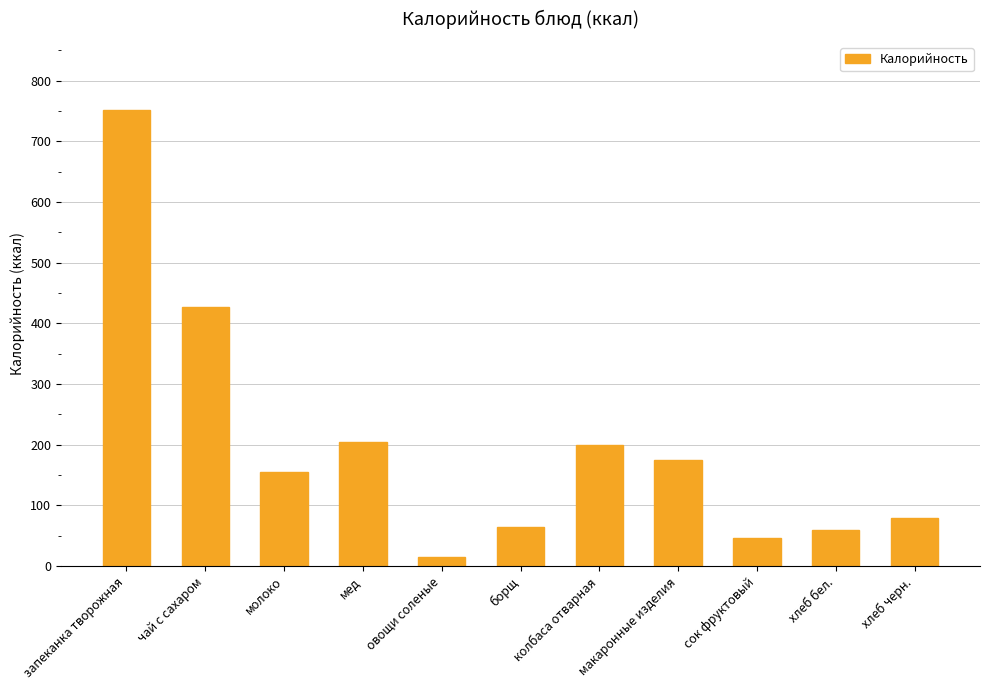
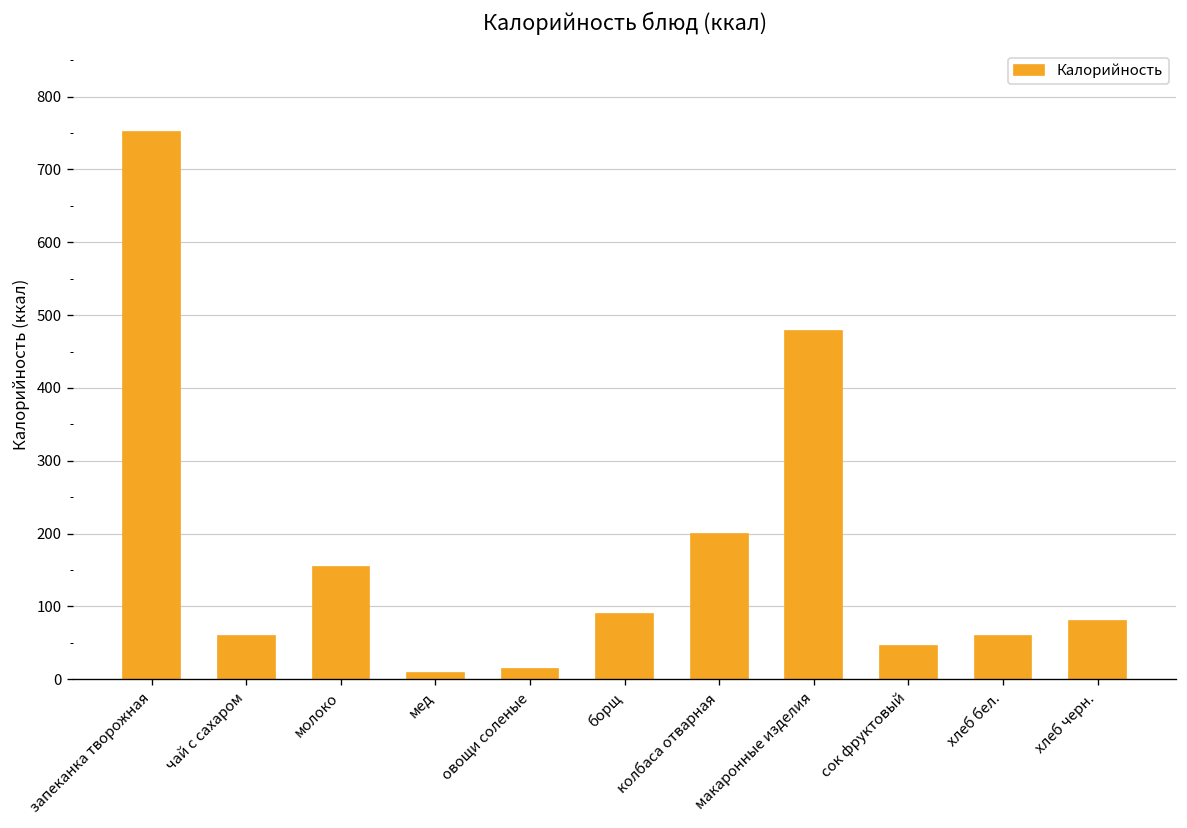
чай с сахаром: 430 -> 60
мед: 200 -> 10
борщ: 60 -> 90
макаронные изделия: 170 -> 480
